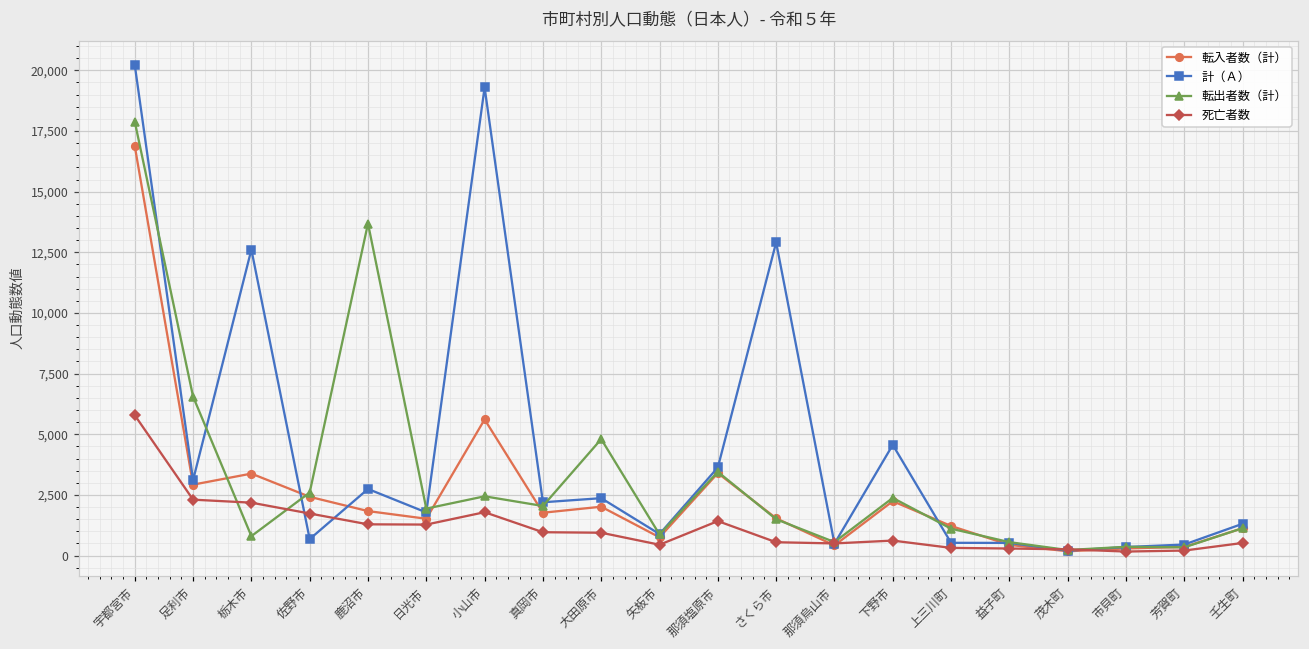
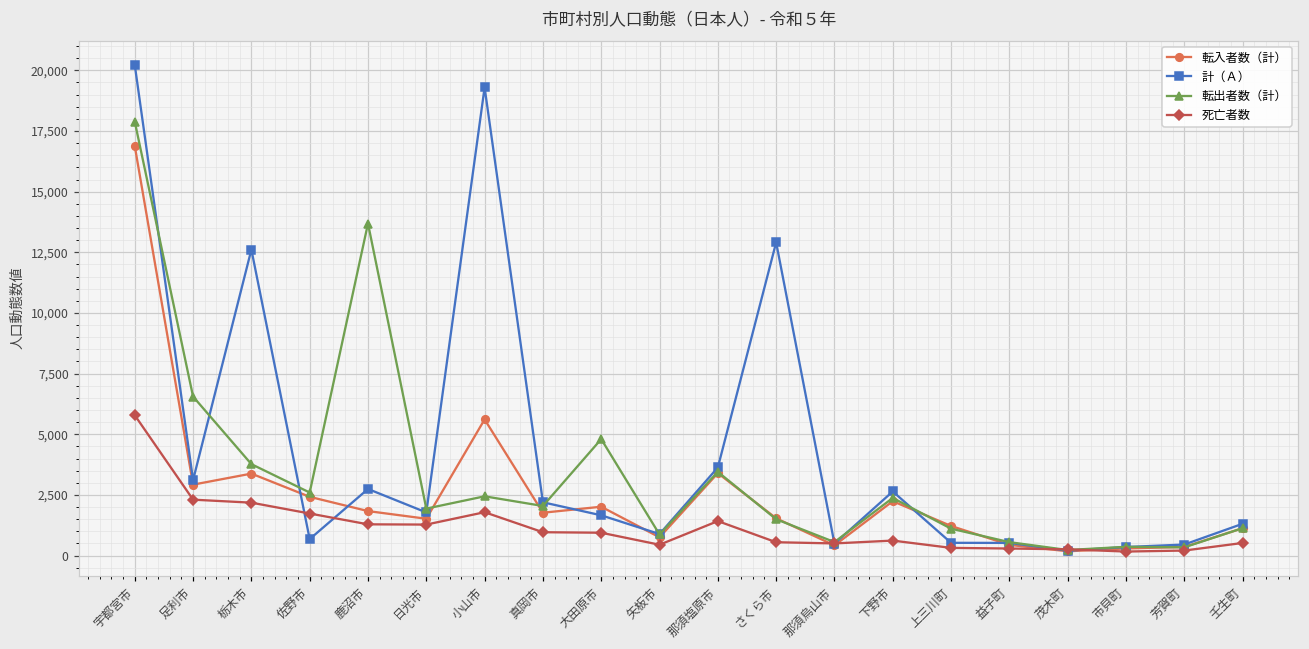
転出者数（計）, 栃木市: 800 -> 3,800
計（Ａ）, 大田原市: 2,400 -> 1,700
計（Ａ）, 下野市: 4,600 -> 2,600
